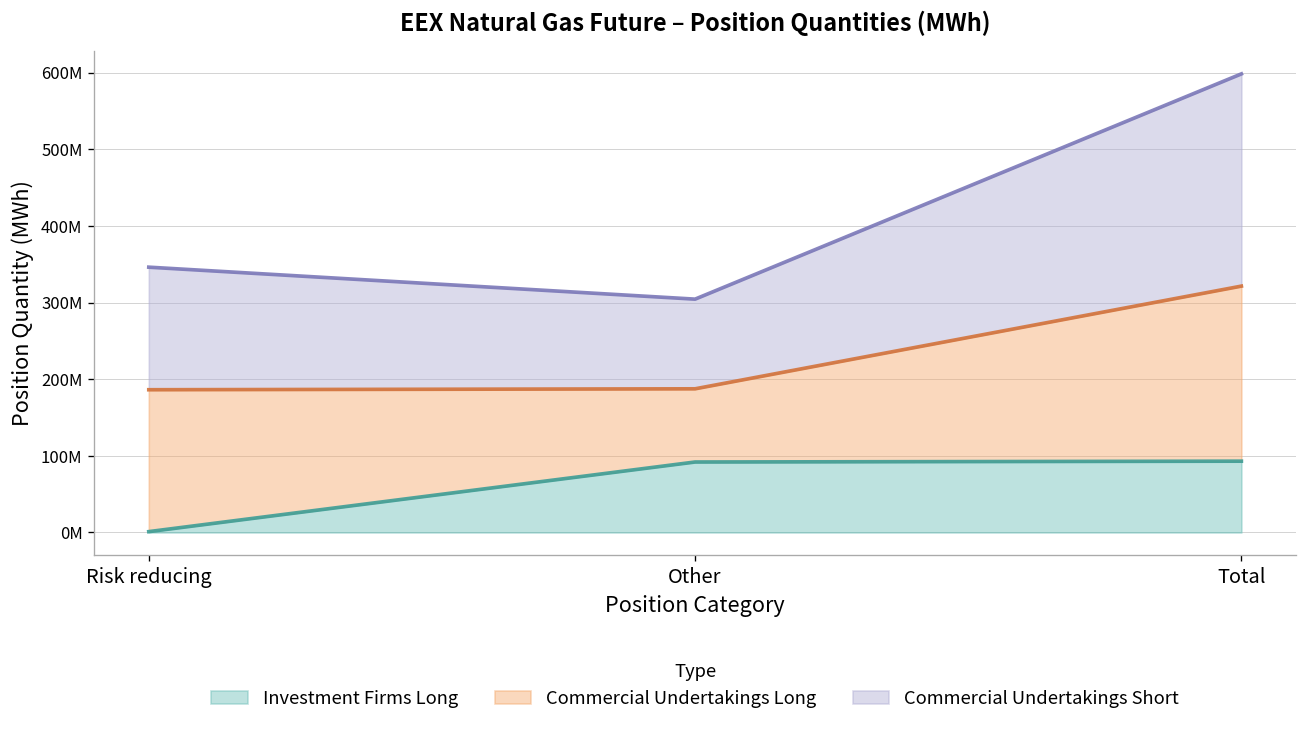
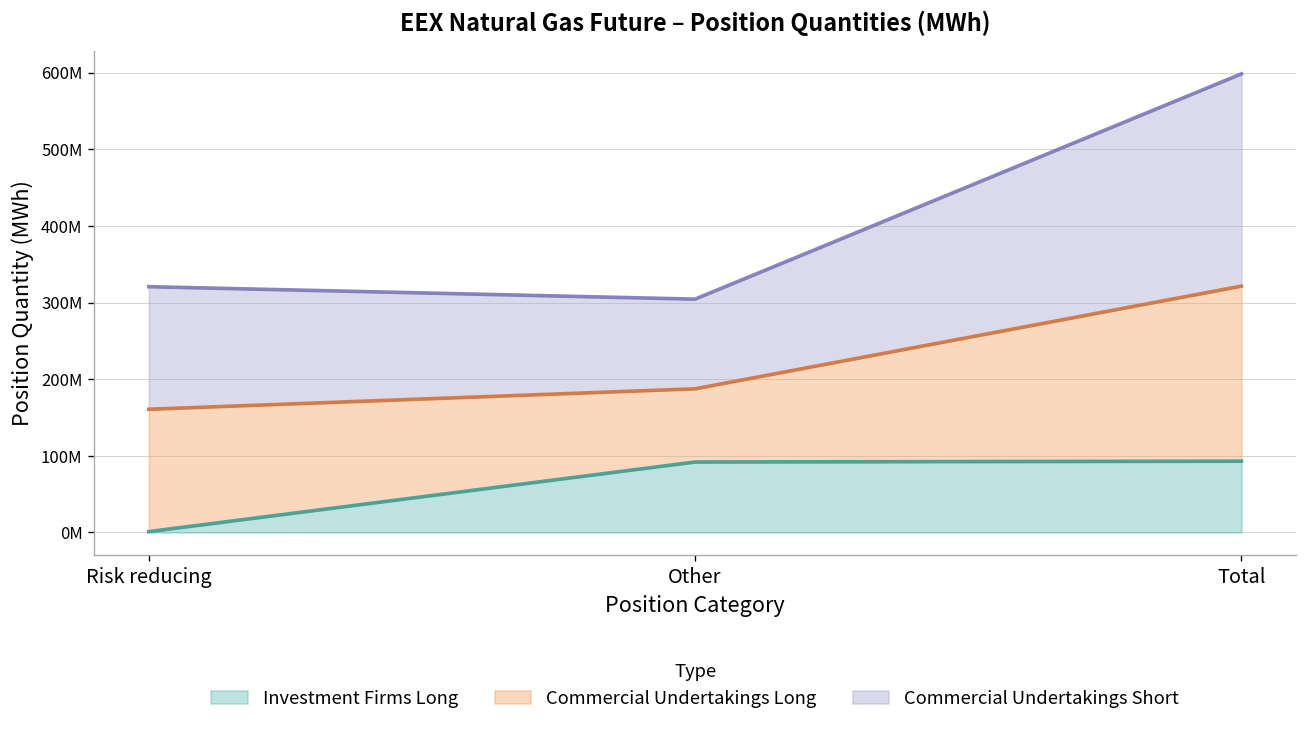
Commercial Undertakings Long, Risk reducing: 190000000 -> 160000000
